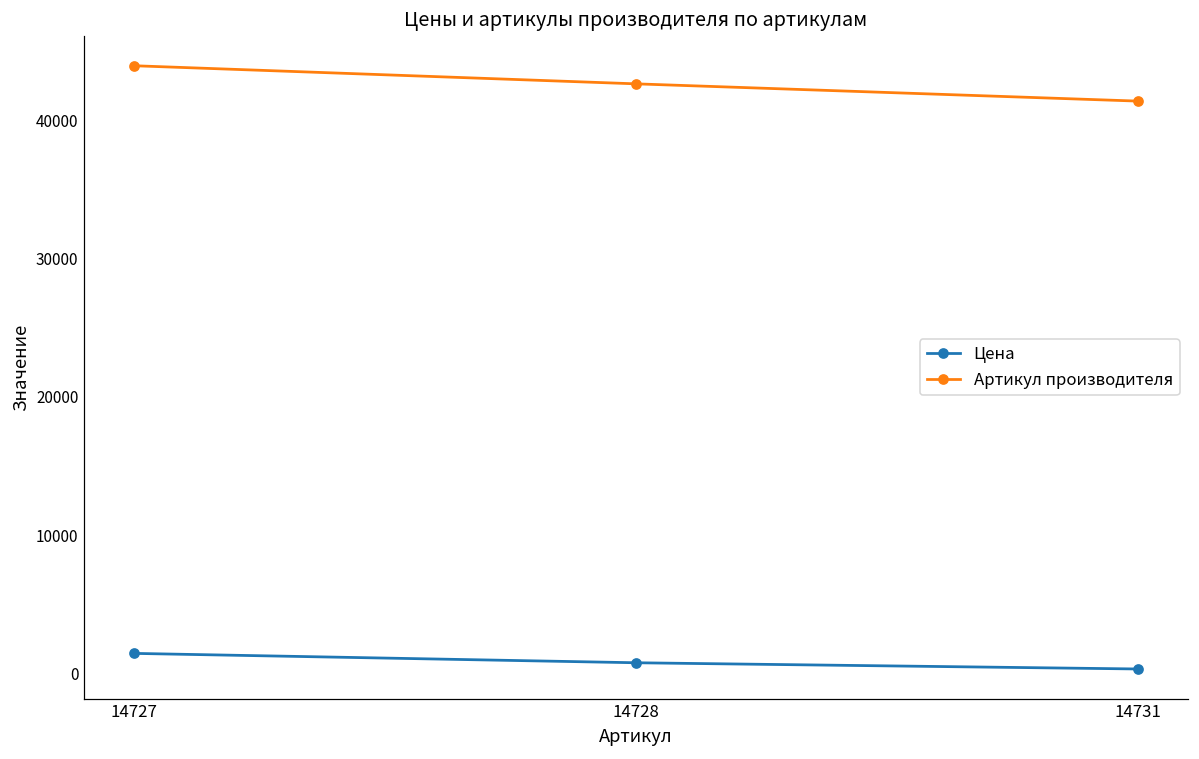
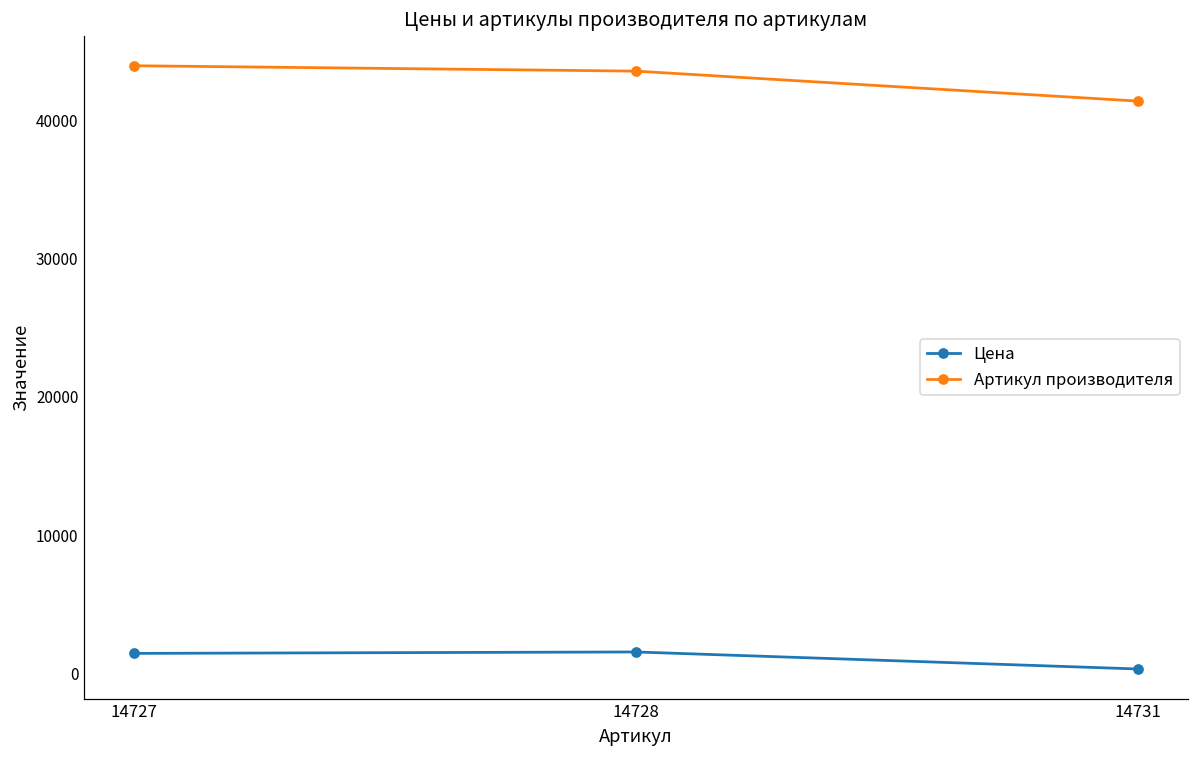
Цена, 14728: 800 -> 1600
Артикул производителя, 14728: 42700 -> 43600
